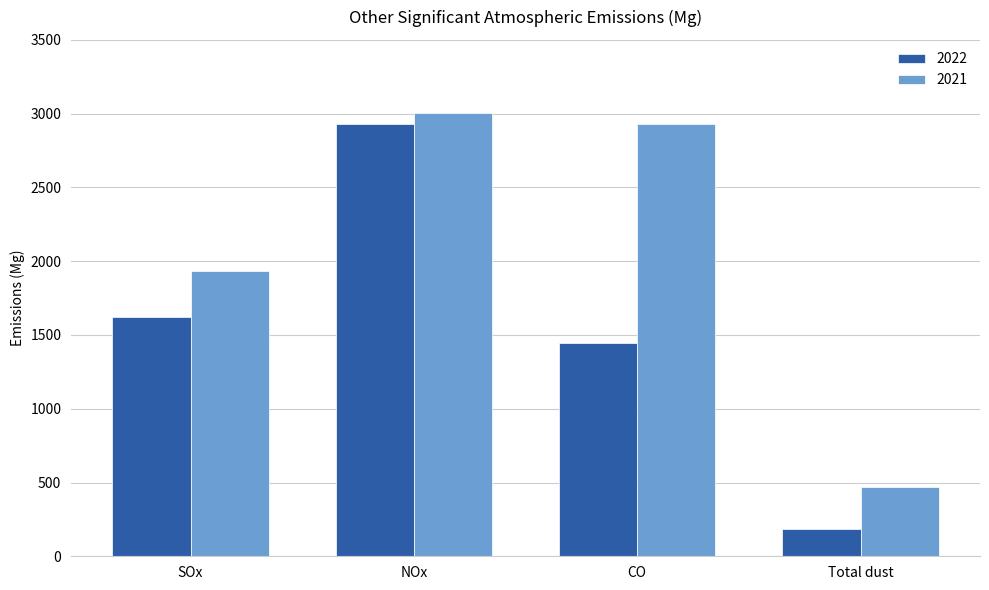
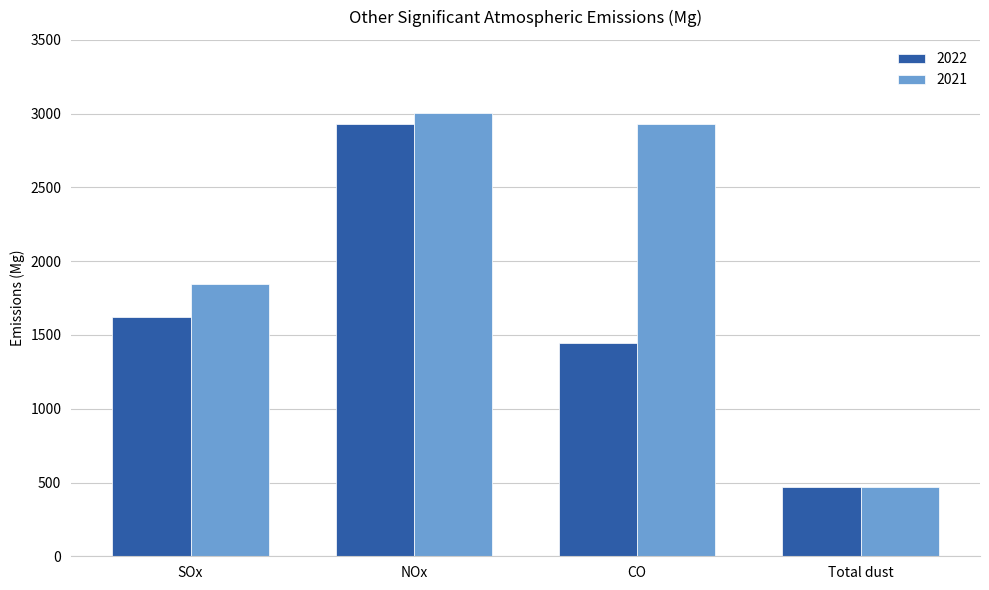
2021, SOx: 1930 -> 1850
2022, Total dust: 180 -> 470
